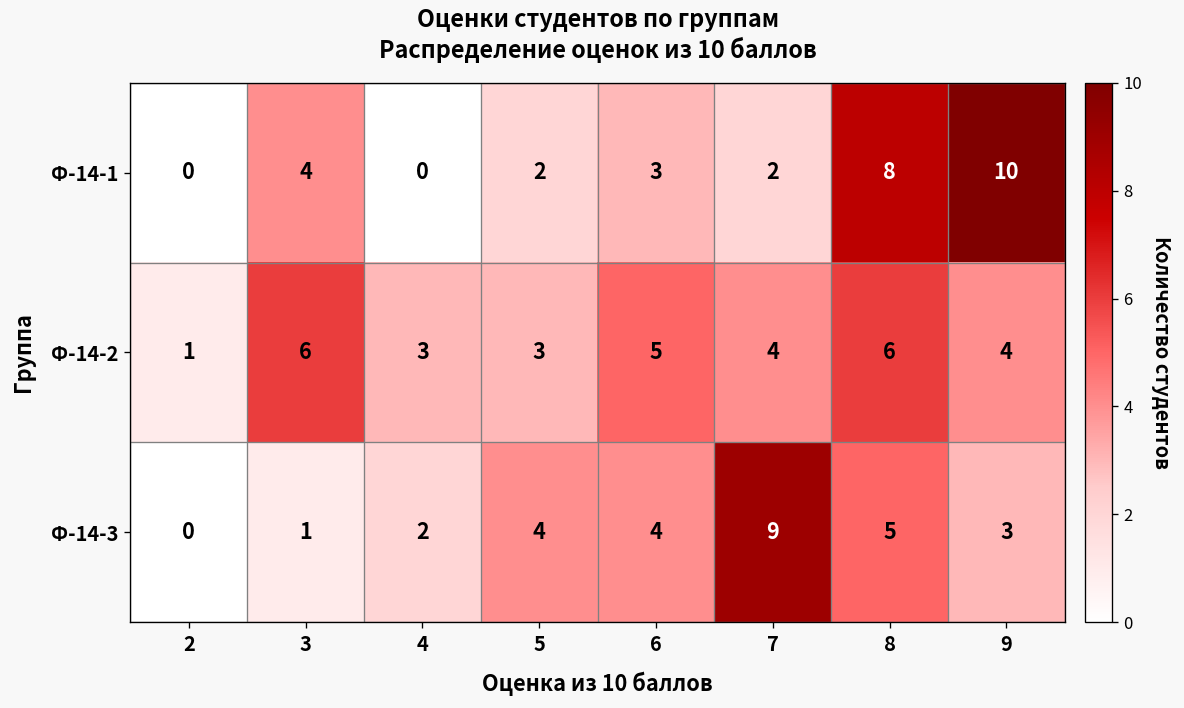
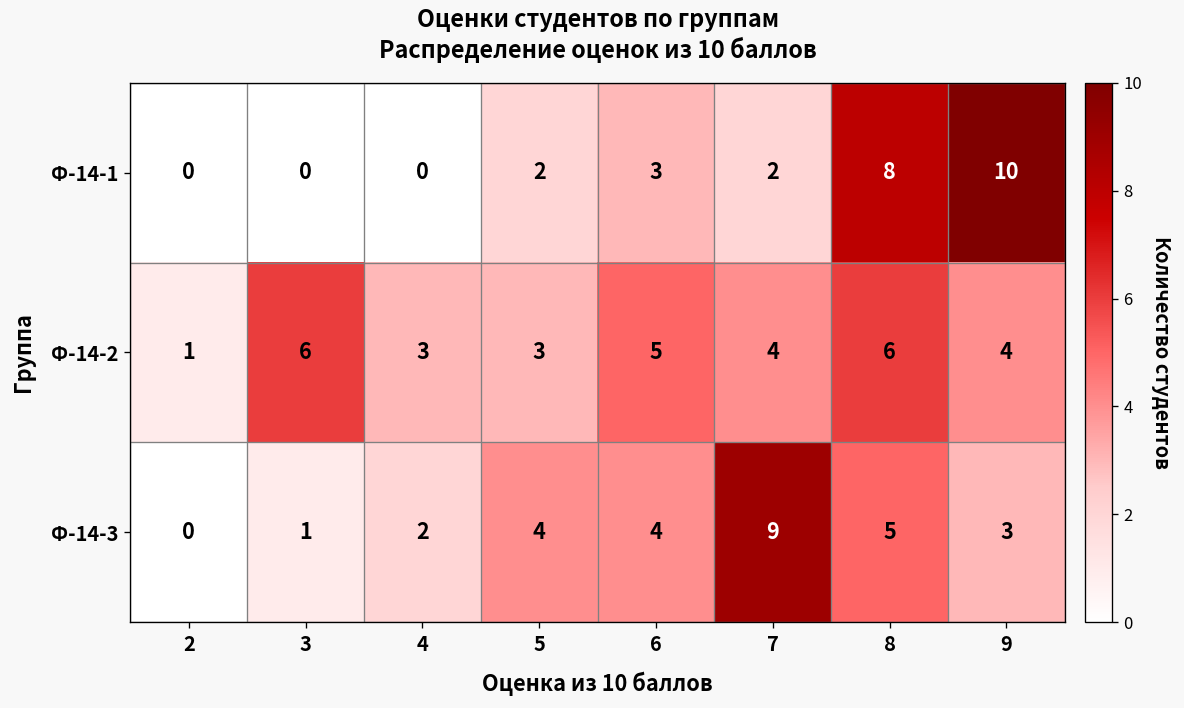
Ф-14-1, 3: 4 -> 0
